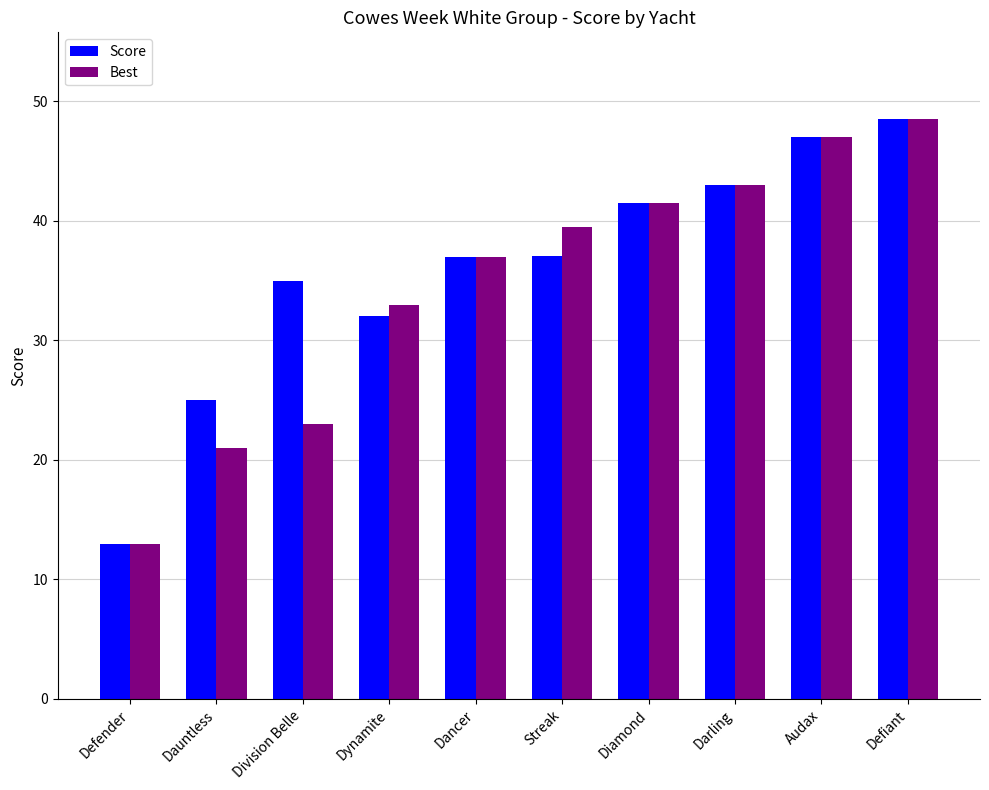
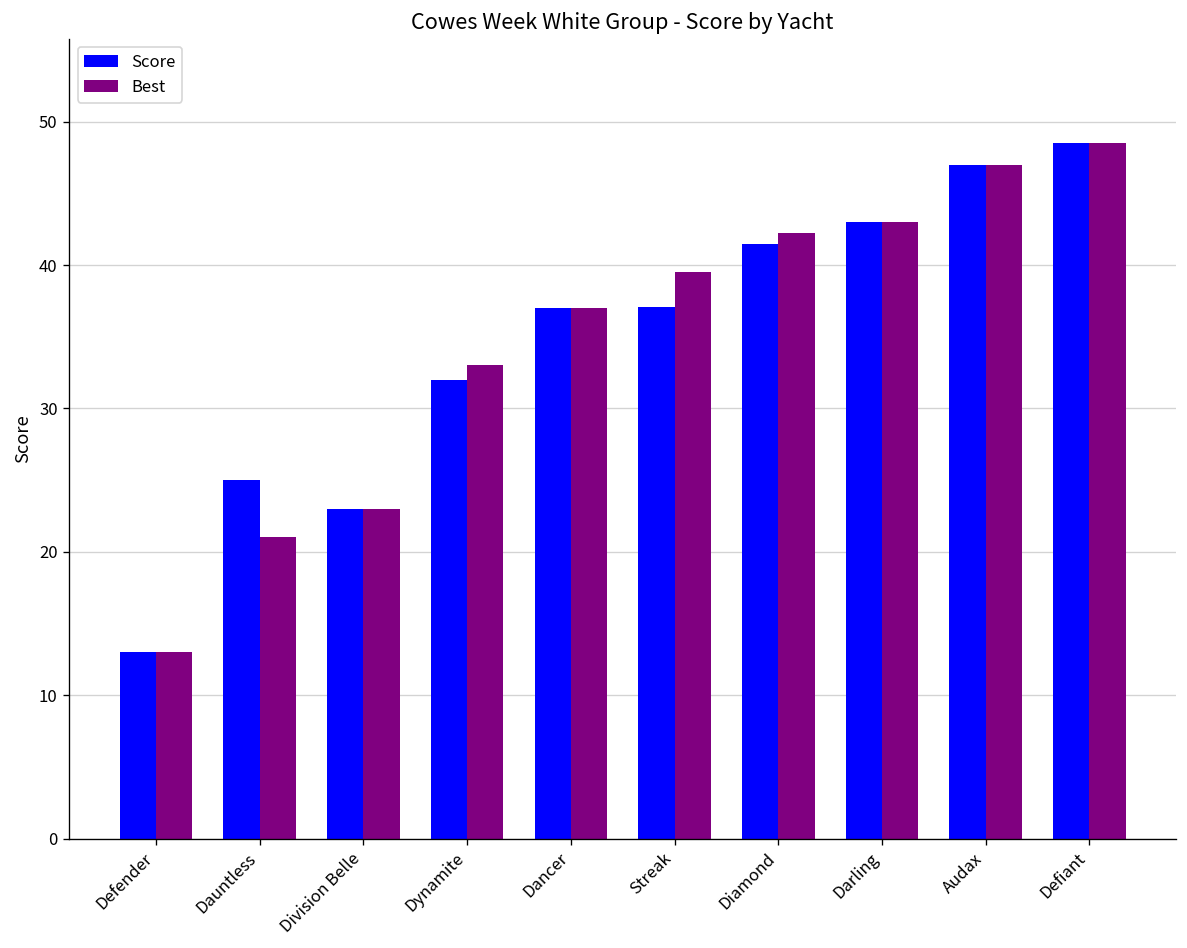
Score, Division Belle: 35 -> 23
Best, Diamond: 41.5 -> 42.2
